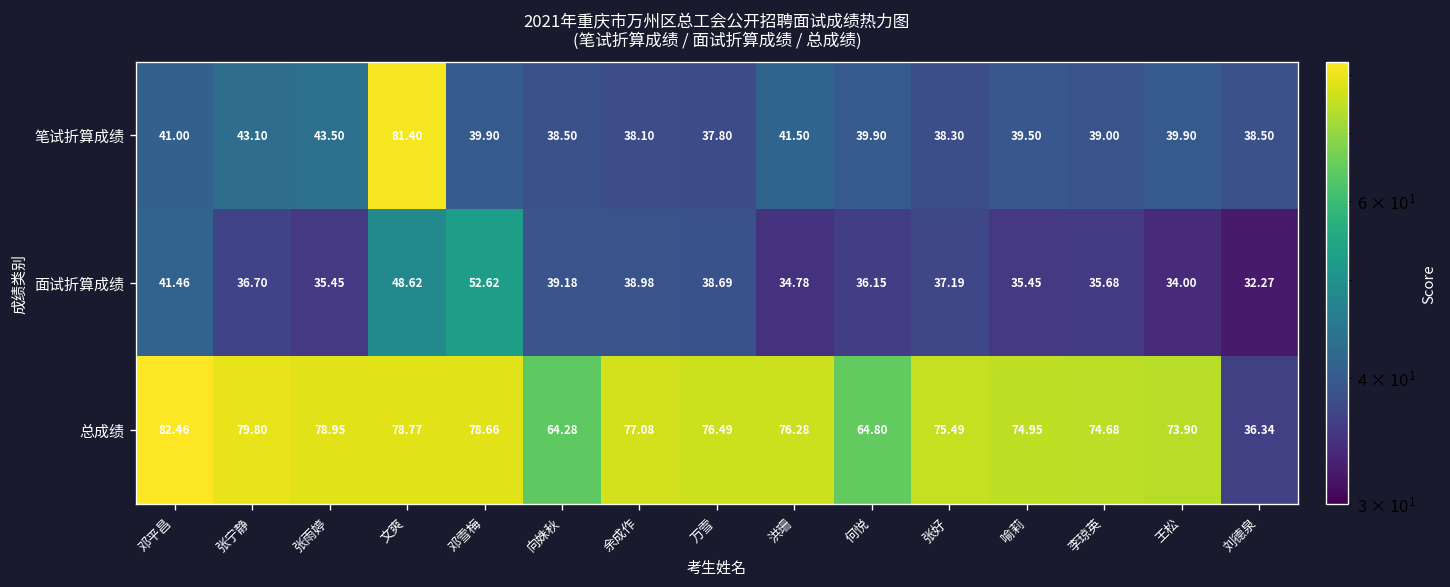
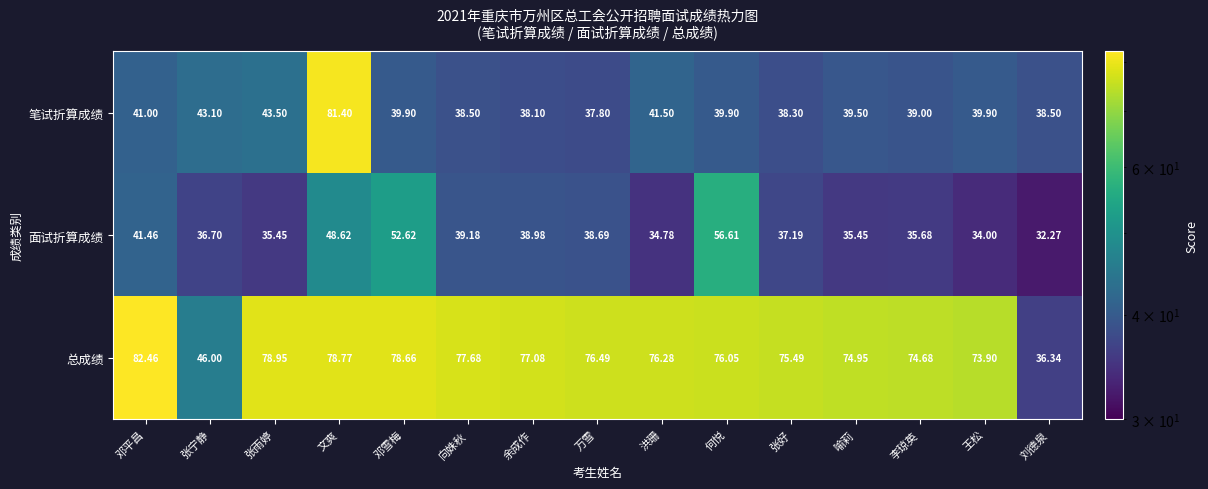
面试折算成绩, 何悦: 36.15 -> 56.61
总成绩, 张宁静: 79.80 -> 46.00
总成绩, 向姝秋: 64.28 -> 77.68
总成绩, 何悦: 64.80 -> 76.05
